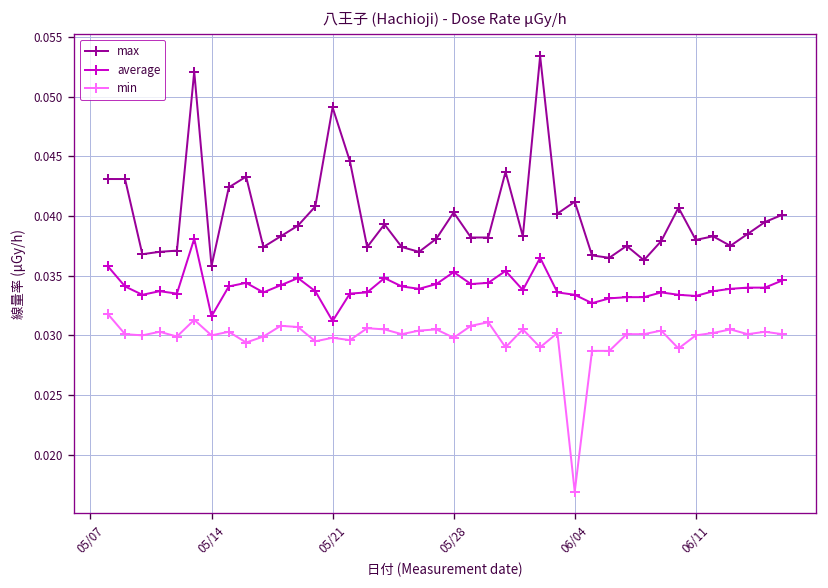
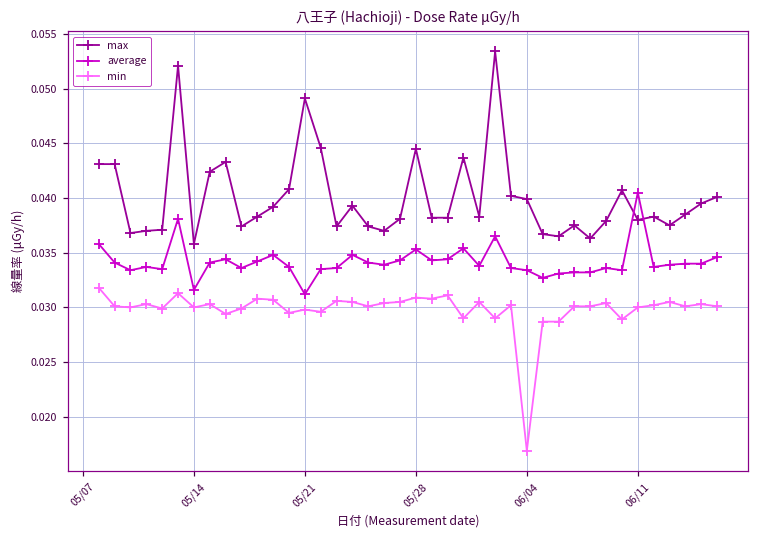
max, 05/28: 0.040 -> 0.045
min, 05/28: 0.030 -> 0.031
max, 06/04: 0.041 -> 0.040
average, 06/11: 0.033 -> 0.041
